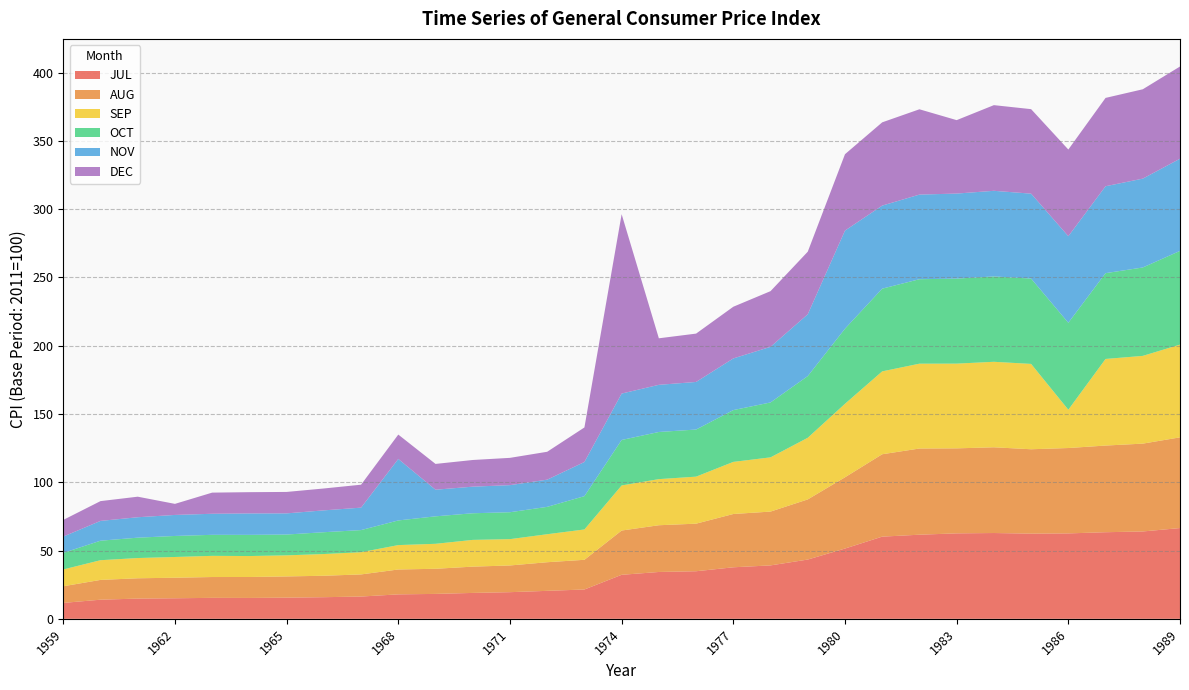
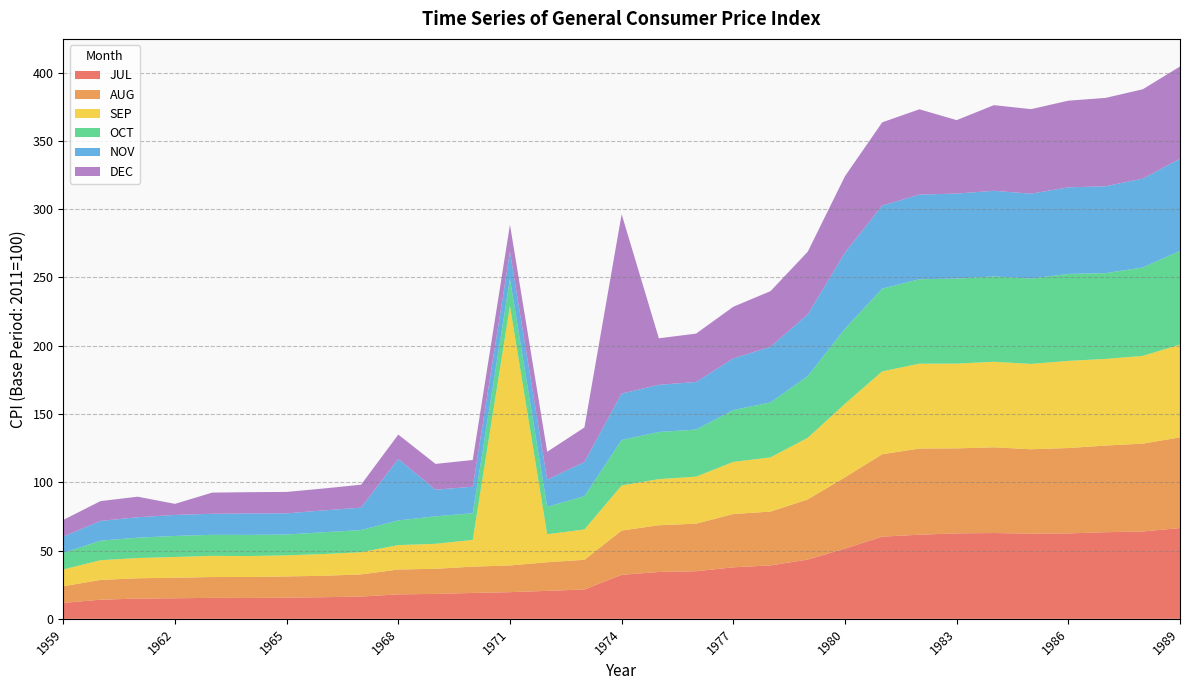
SEP, 1971: 19 -> 190
NOV, 1980: 72 -> 56
SEP, 1986: 28 -> 64
